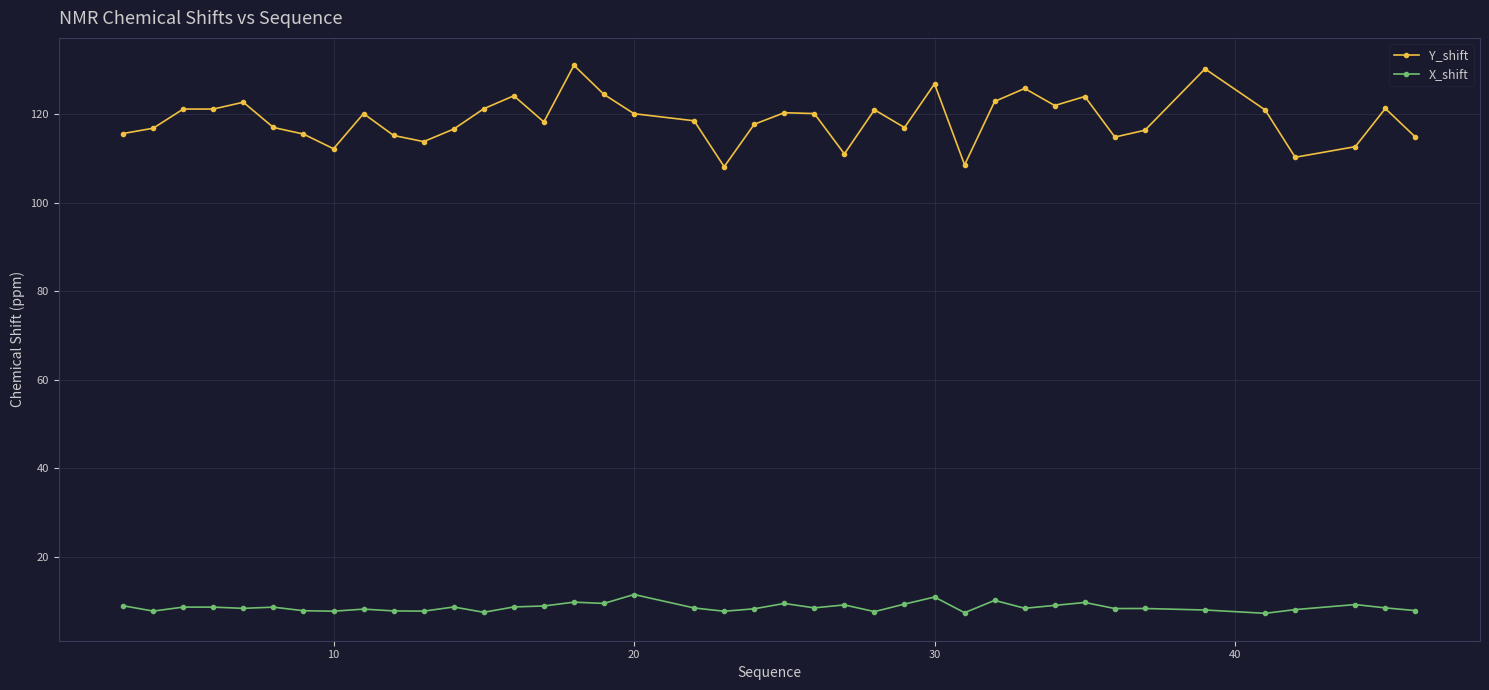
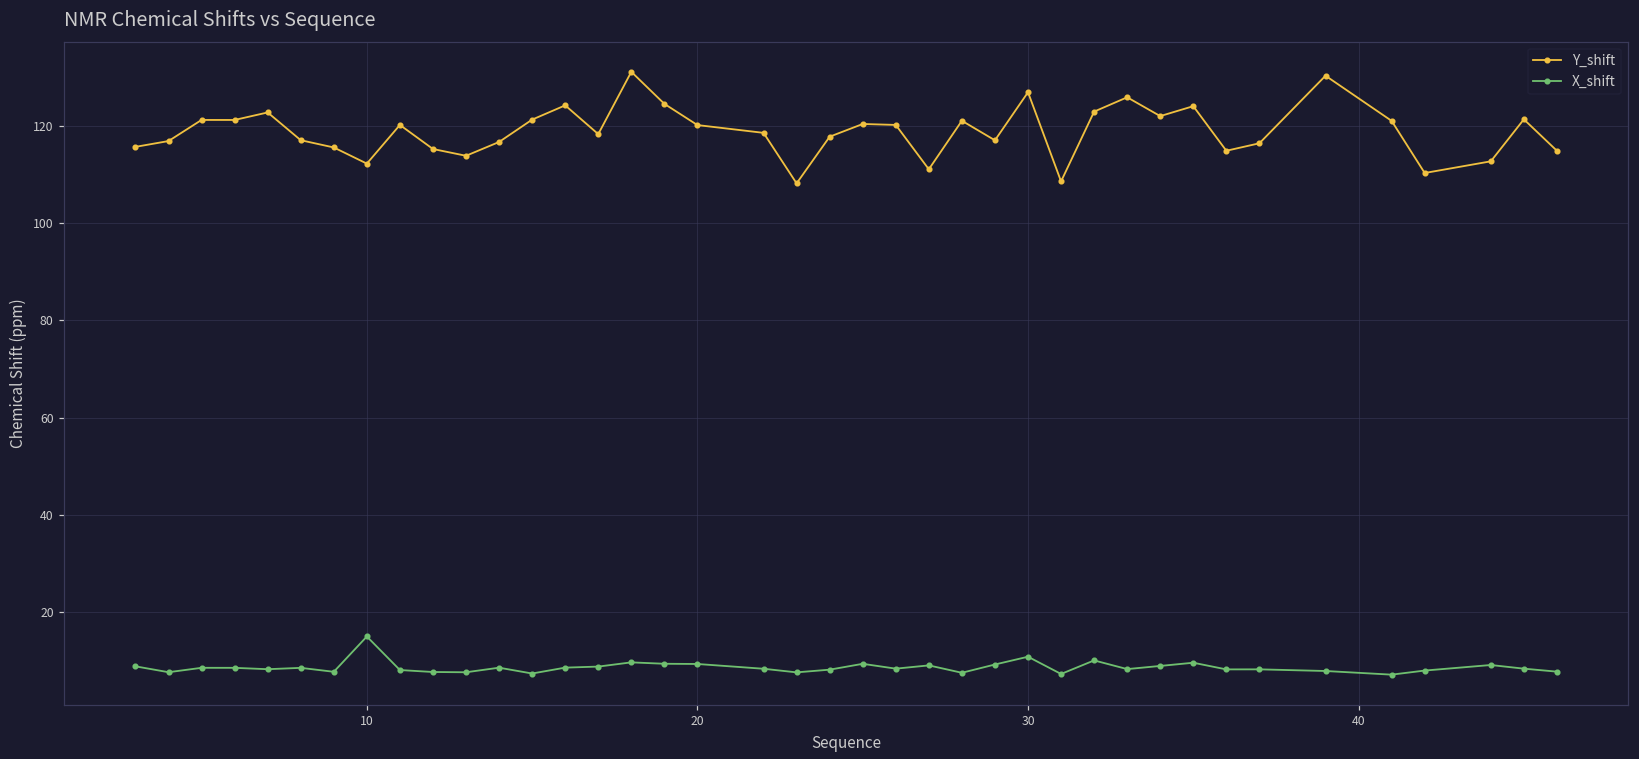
X_shift, 10: 8 -> 15
X_shift, 20: 11 -> 9
